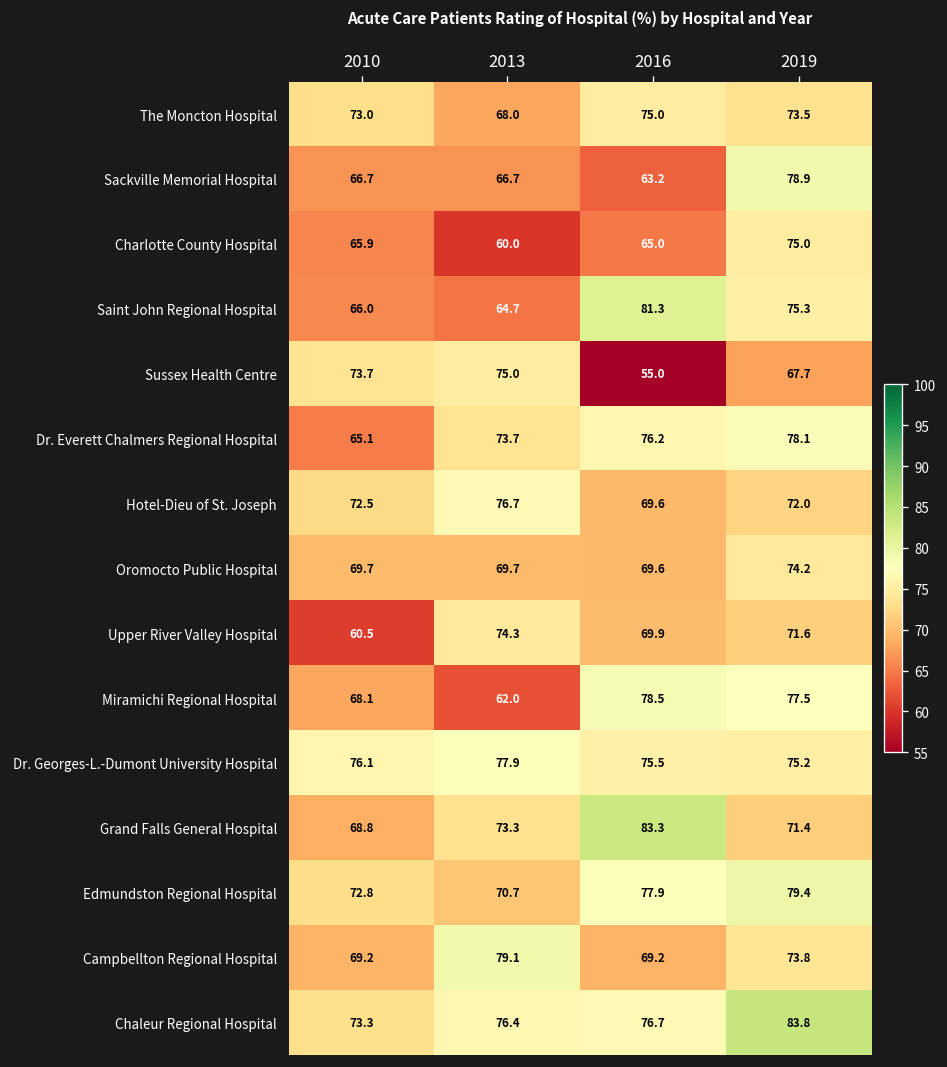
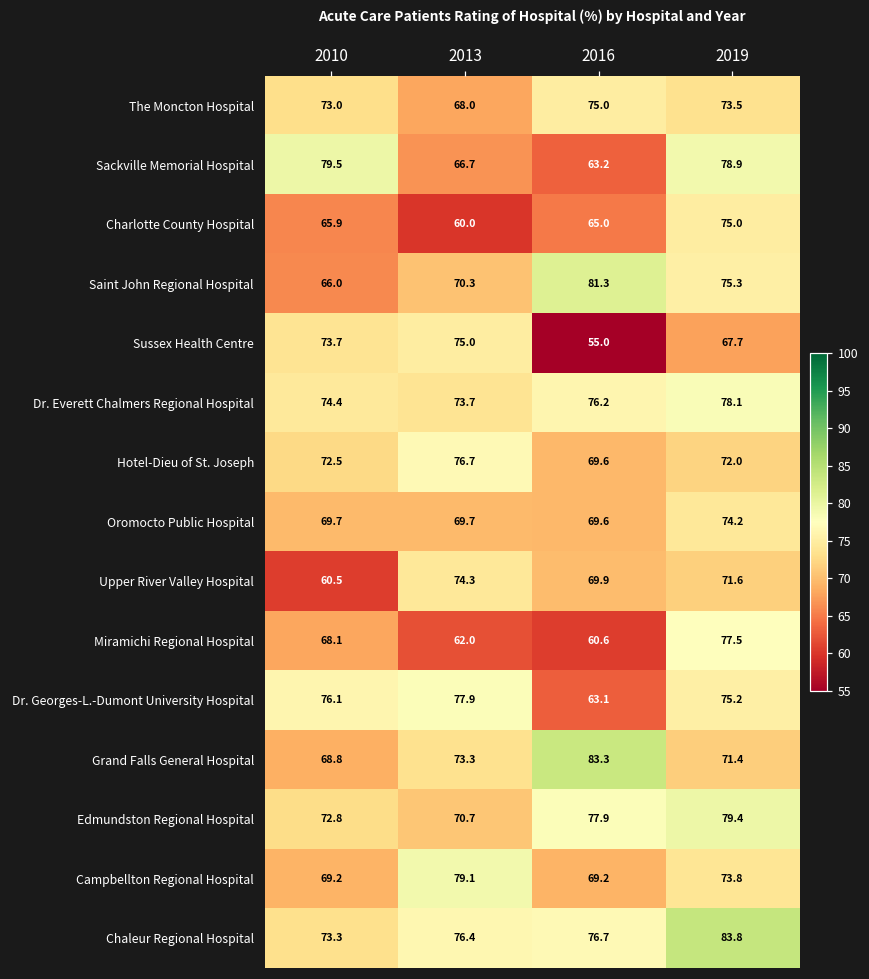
Sackville Memorial Hospital, 2010: 66.7 -> 79.5
Saint John Regional Hospital, 2013: 64.7 -> 70.3
Dr. Everett Chalmers Regional Hospital, 2010: 65.1 -> 74.4
Miramichi Regional Hospital, 2016: 78.5 -> 60.6
Dr. Georges-L.-Dumont University Hospital, 2016: 75.5 -> 63.1
